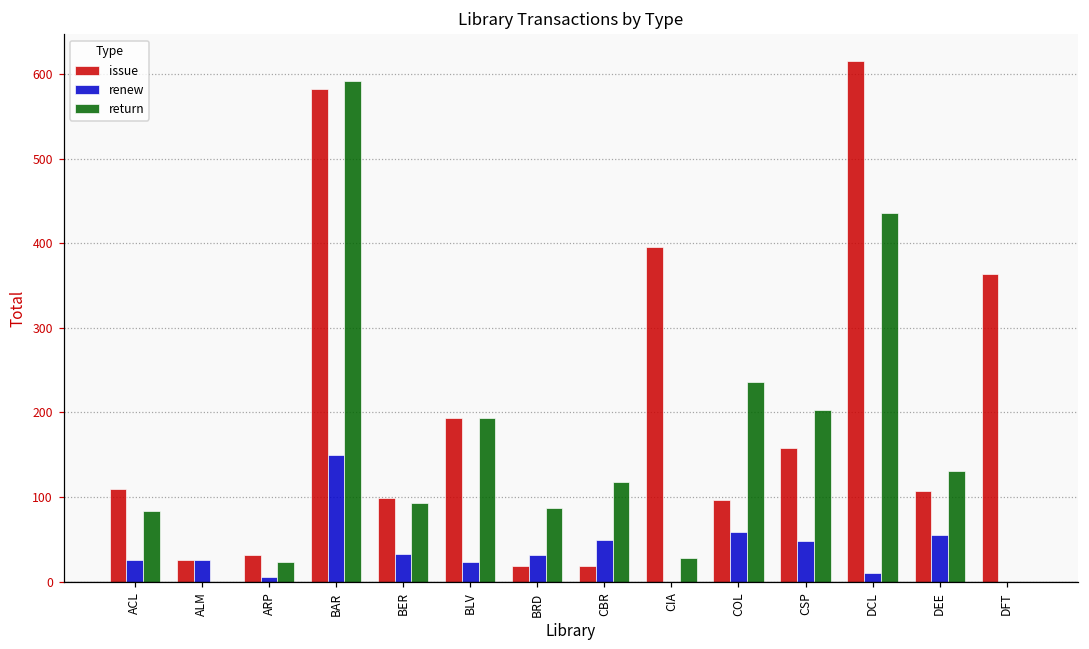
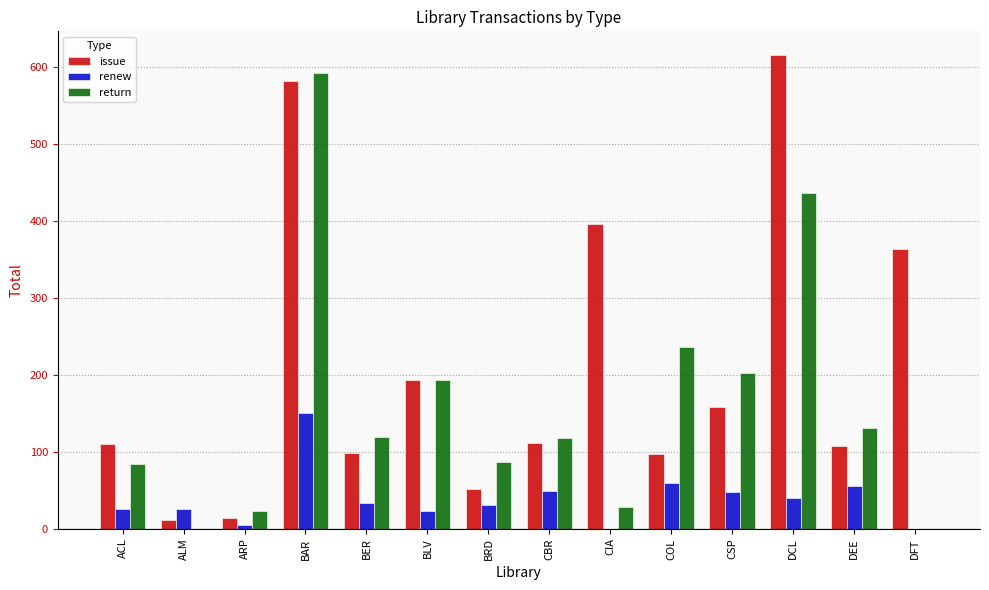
issue, ALM: 30 -> 10
issue, ARP: 30 -> 10
return, BER: 90 -> 120
issue, BRD: 20 -> 50
issue, CBR: 20 -> 110
renew, DCL: 10 -> 40
